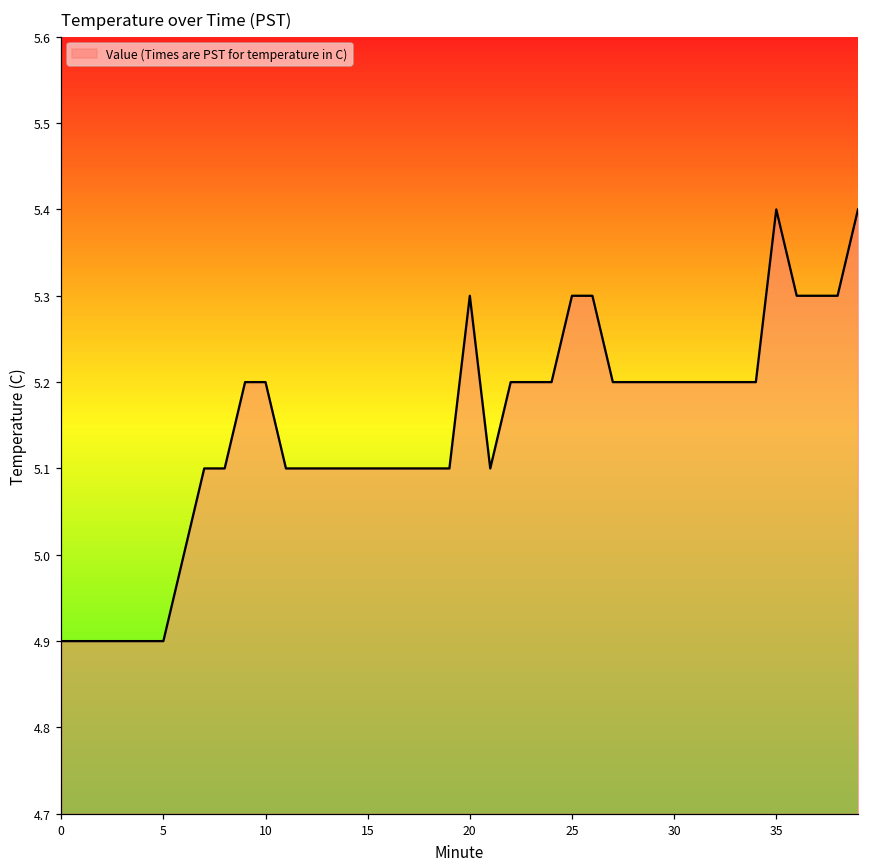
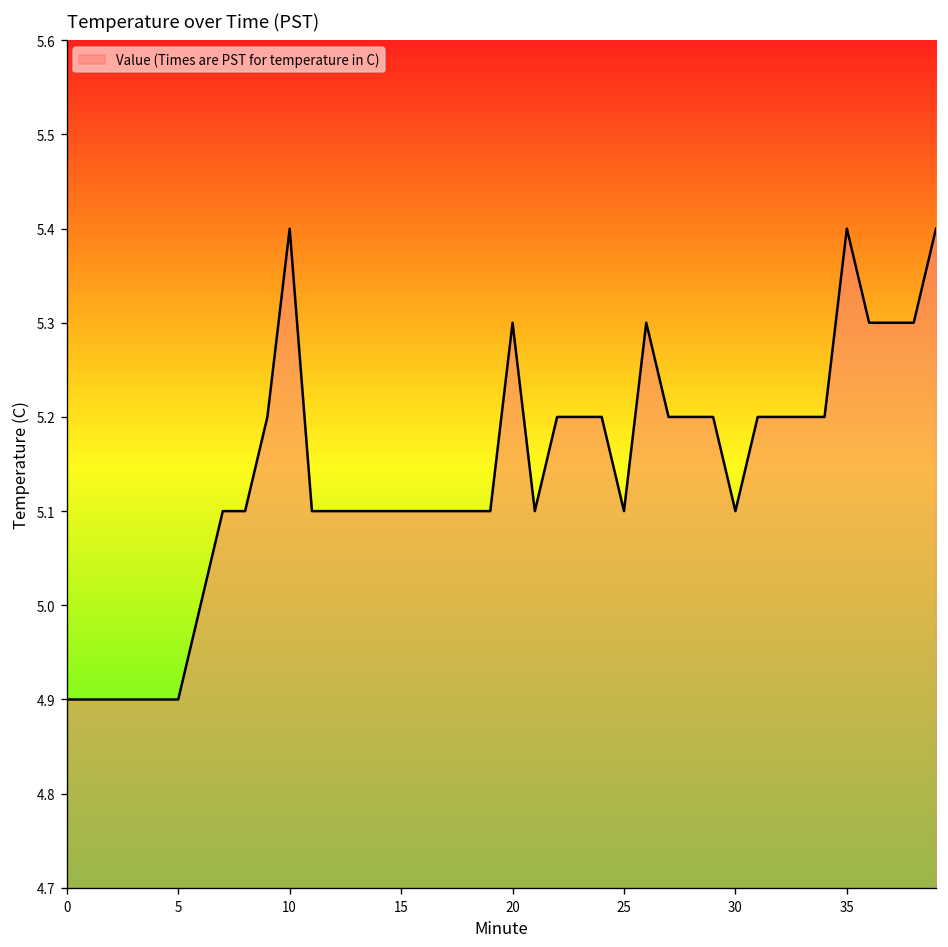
10: 5.2 -> 5.4
25: 5.3 -> 5.1
30: 5.2 -> 5.1
